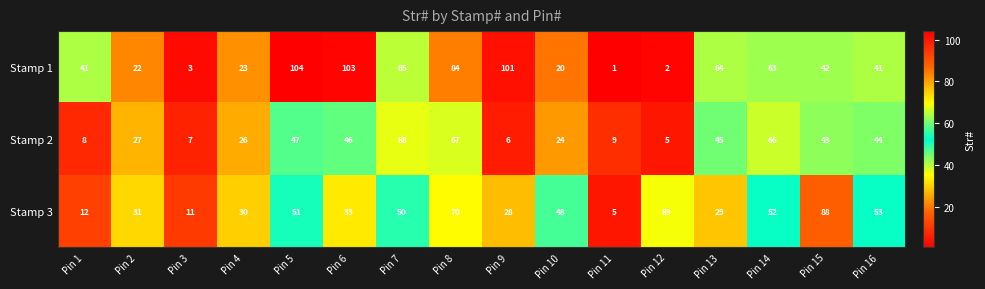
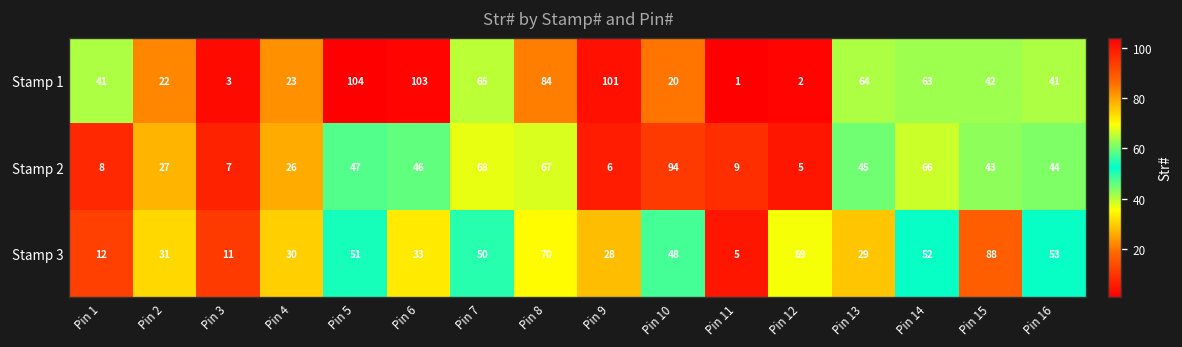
Stamp 2, Pin 10: 24 -> 94
